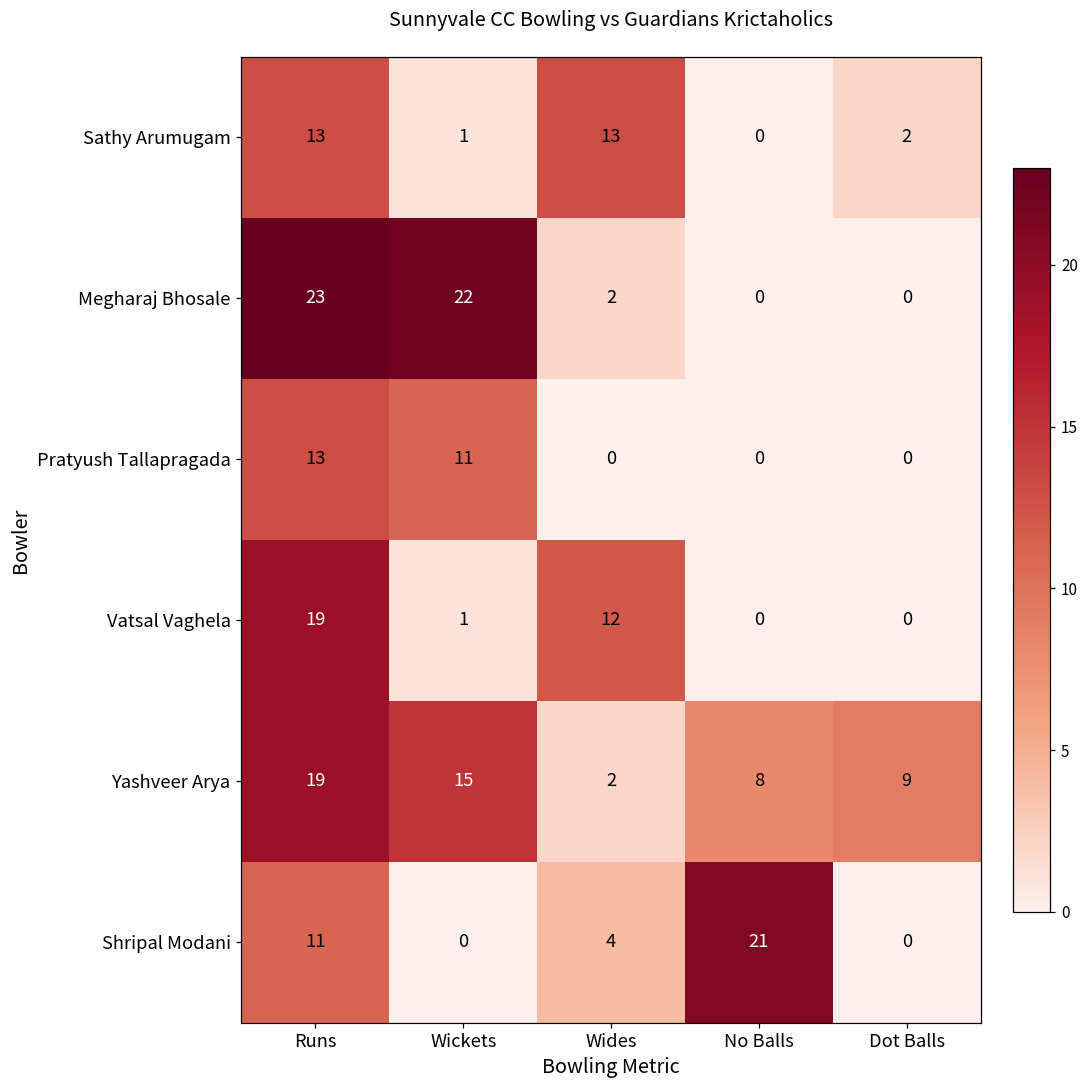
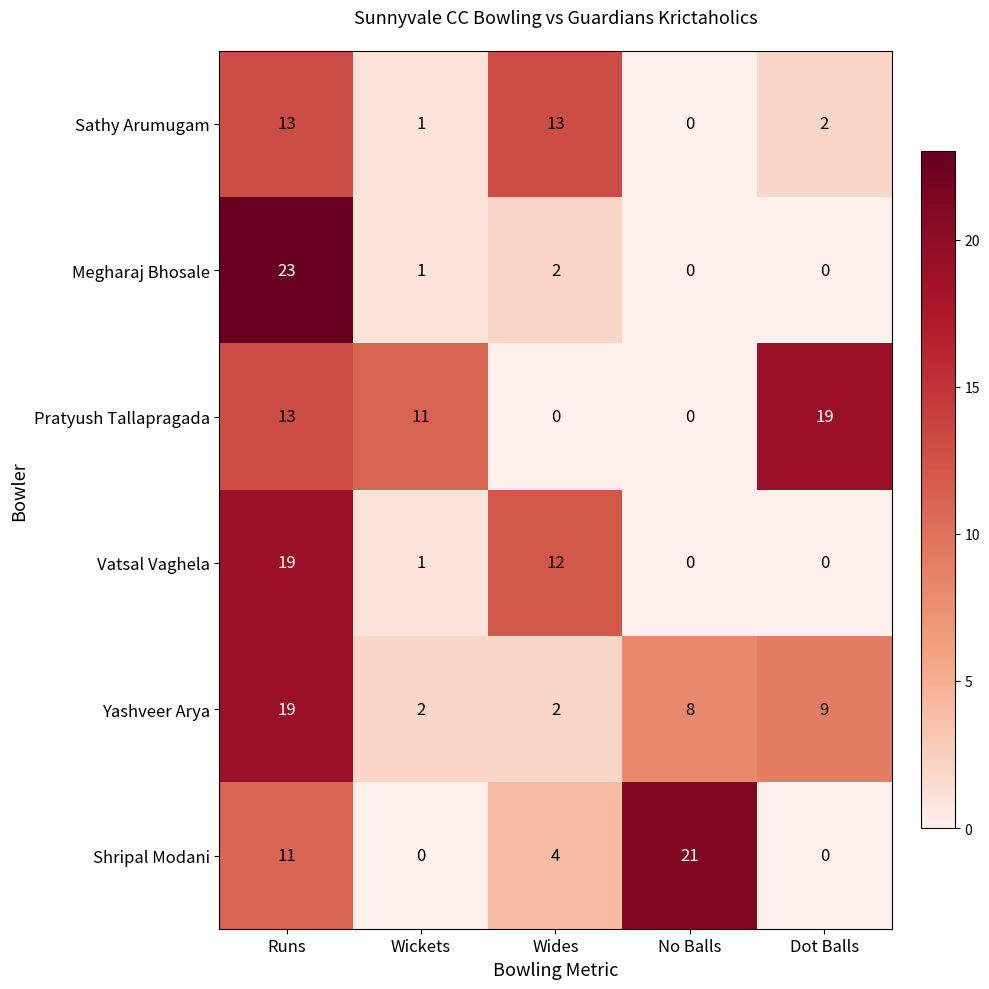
Megharaj Bhosale, Wickets: 22 -> 1
Pratyush Tallapragada, Dot Balls: 0 -> 19
Yashveer Arya, Wickets: 15 -> 2
